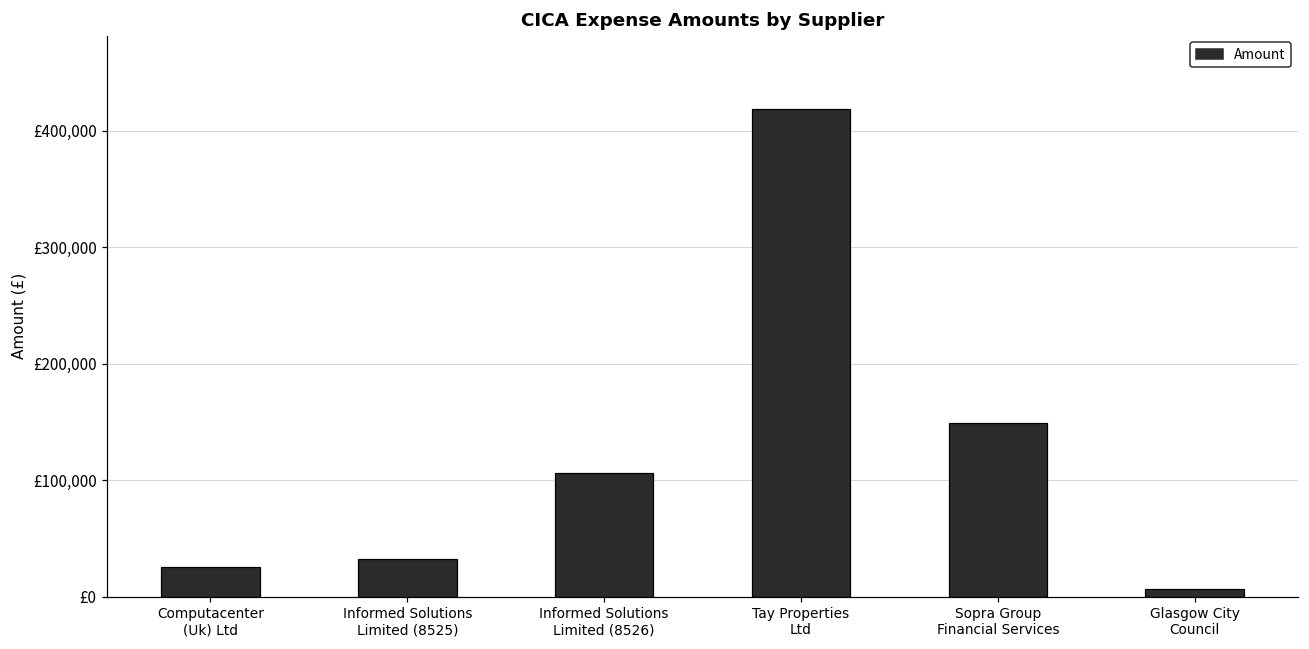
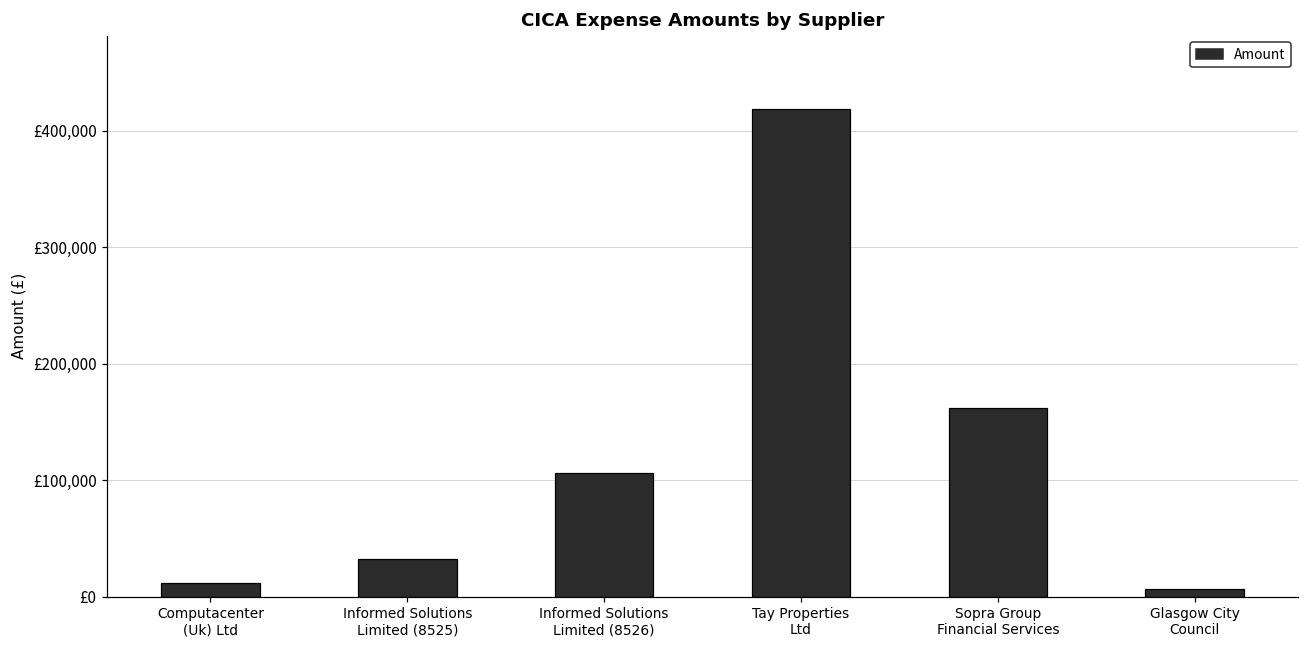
Computacenter (Uk) Ltd: £25,000 -> £12,000
Sopra Group Financial Services: £149,000 -> £162,000
